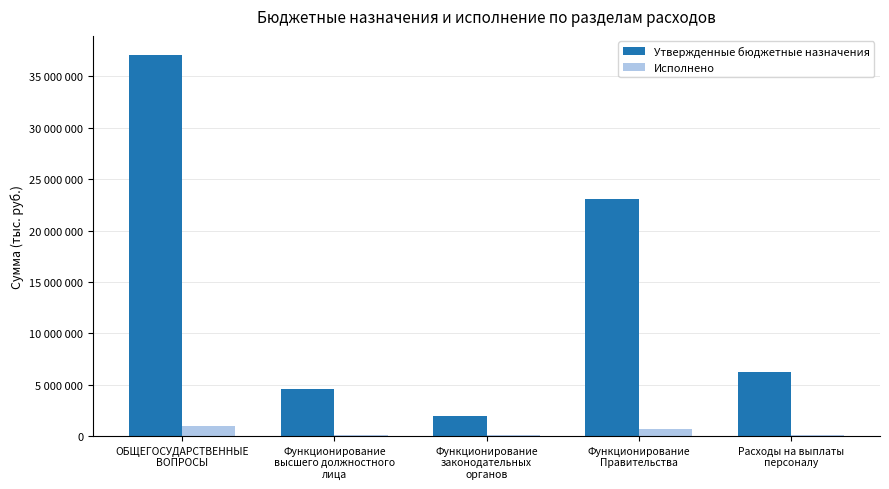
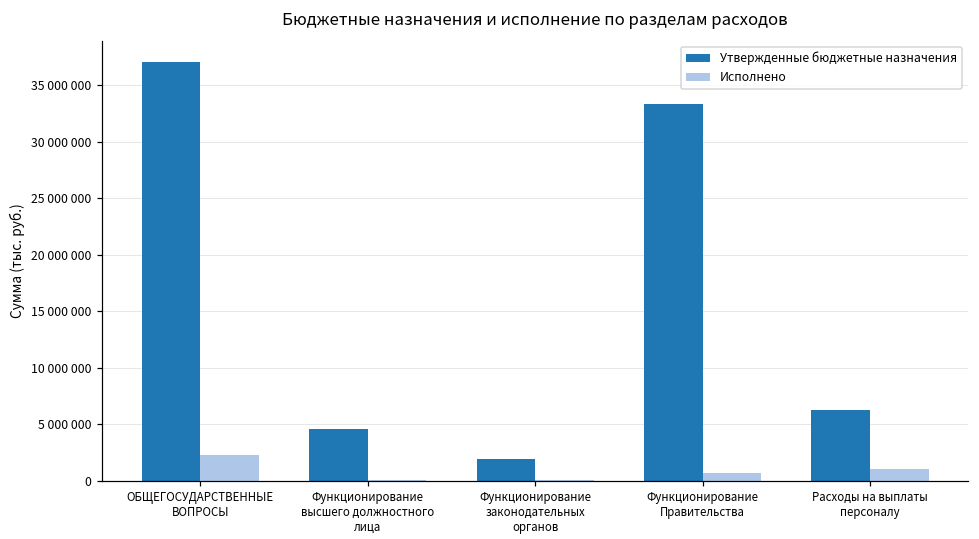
Исполнено, ОБЩЕГОСУДАРСТВЕННЫЕ ВОПРОСЫ: 900000 -> 2300000
Утвержденные бюджетные назначения, Функционирование Правительства: 23000000 -> 33400000
Исполнено, Расходы на выплаты персоналу: 100000 -> 1000000
